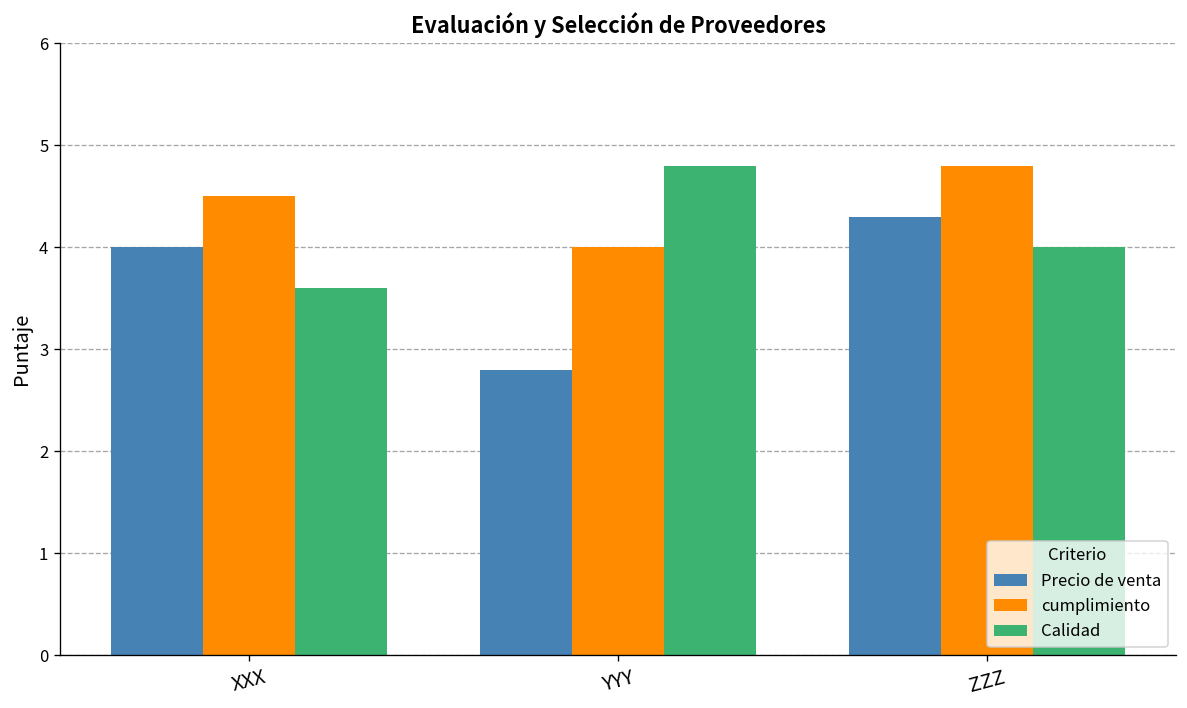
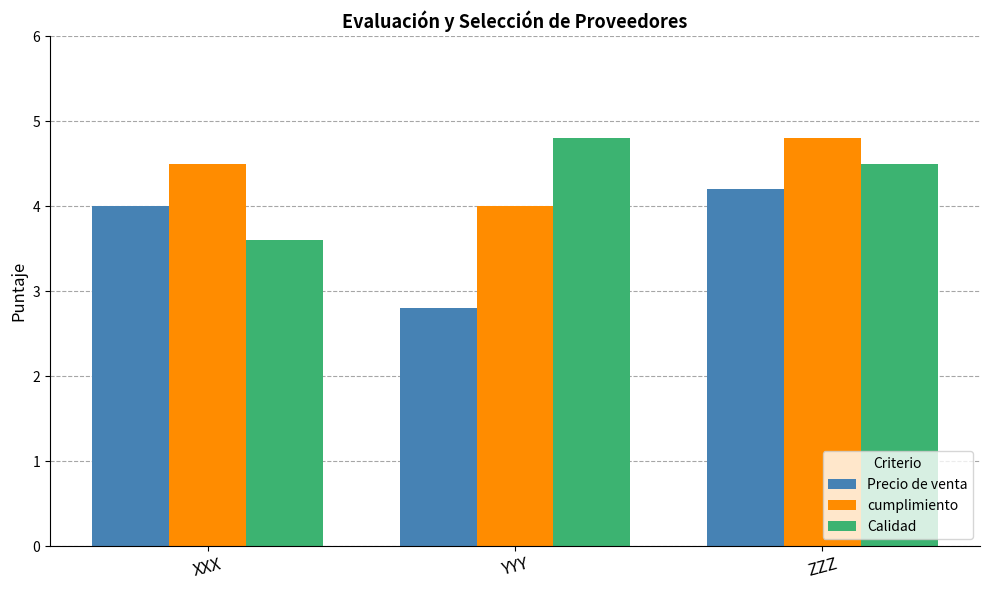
Precio de venta, ZZZ: 4.3 -> 4.2
Calidad, ZZZ: 4.0 -> 4.5
